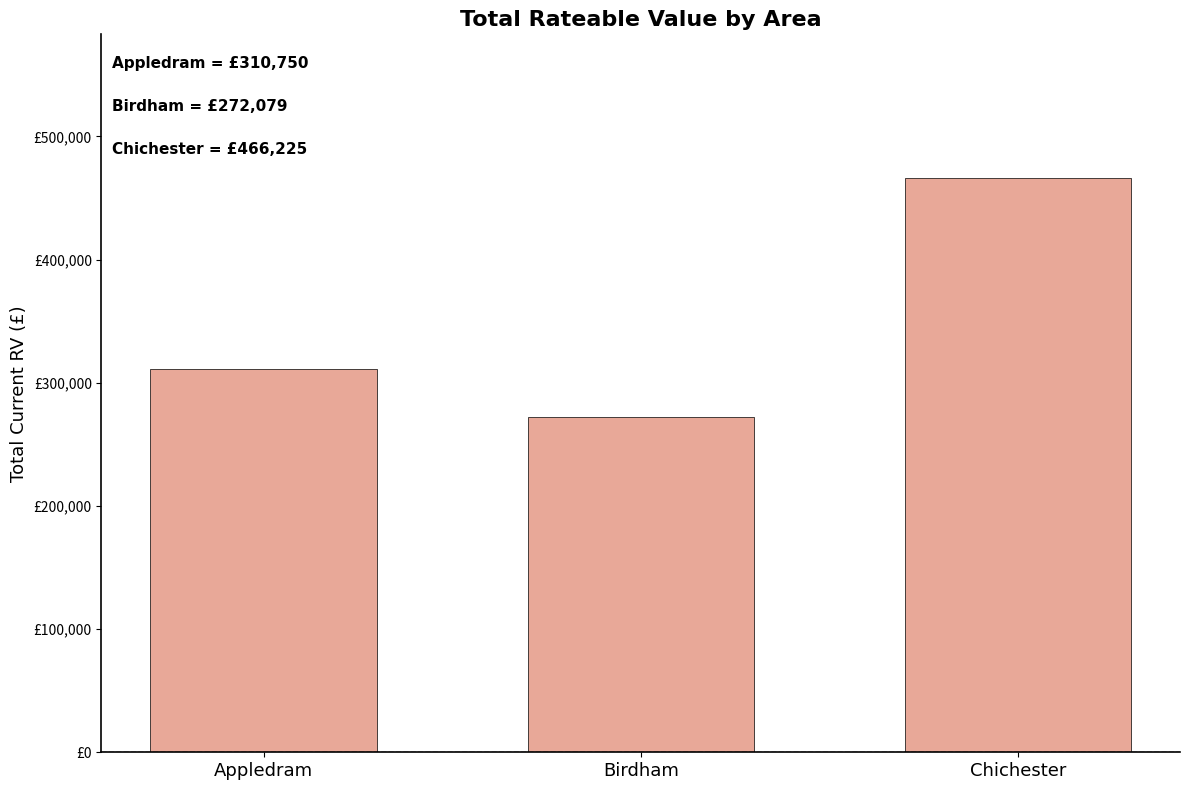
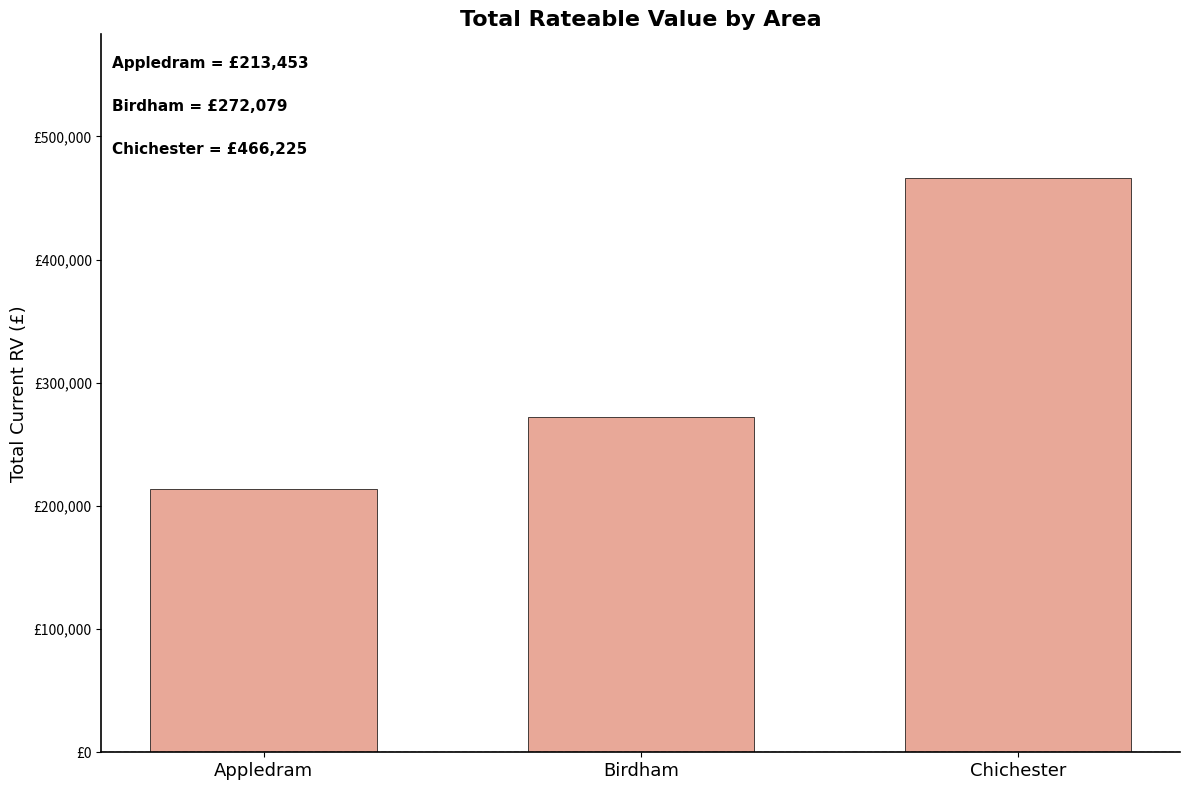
Appledram: £310,750 -> £213,453
